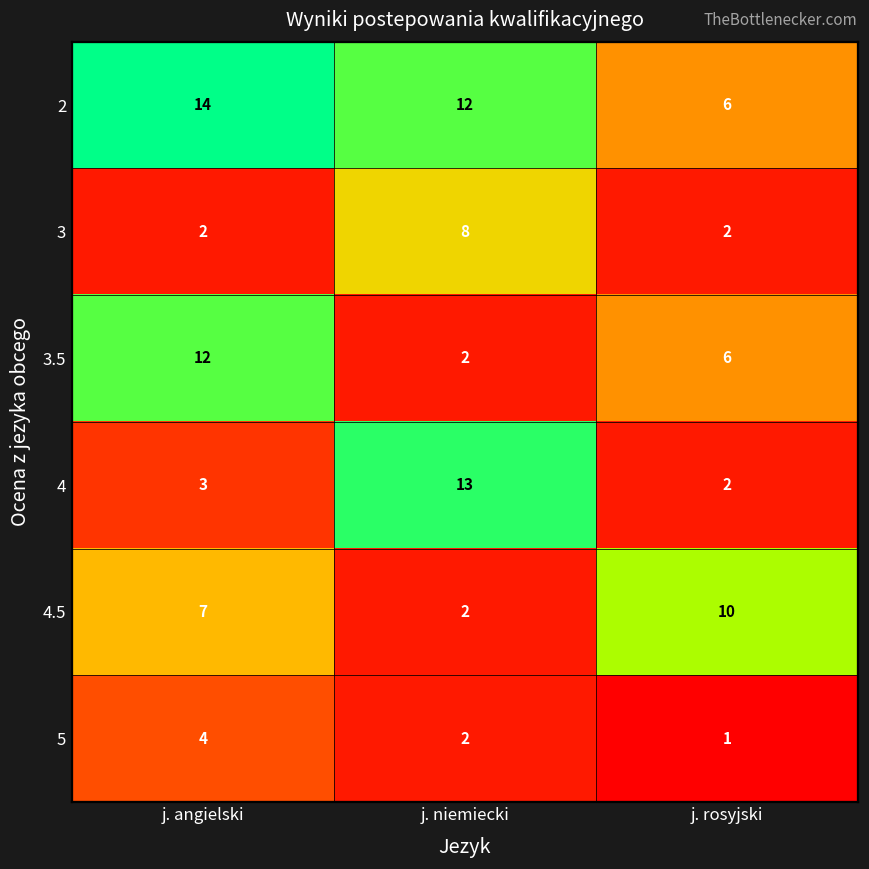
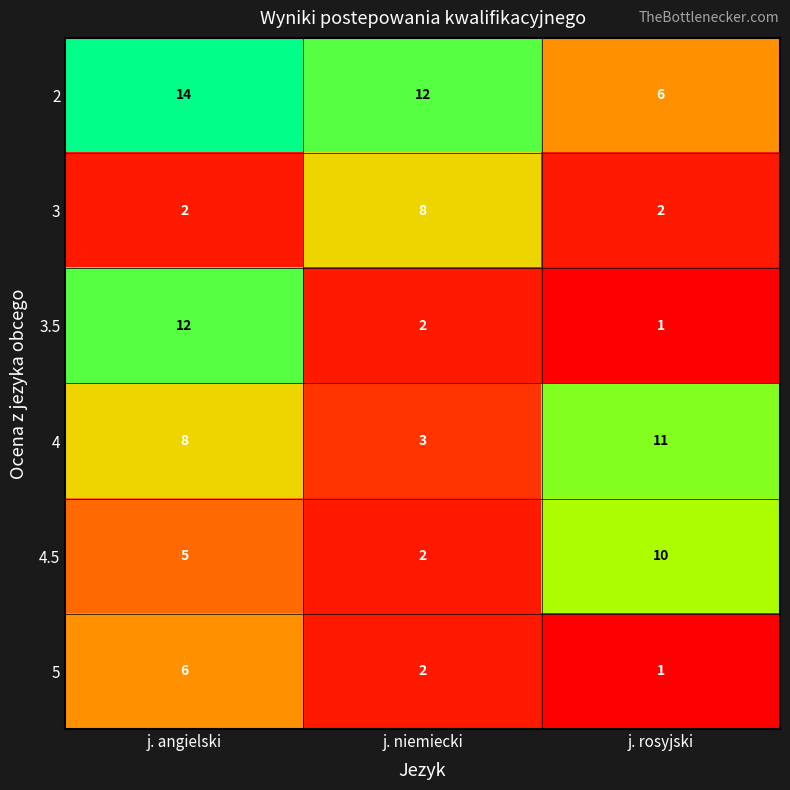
3.5, j. rosyjski: 6 -> 1
4, j. angielski: 3 -> 8
4, j. niemiecki: 13 -> 3
4, j. rosyjski: 2 -> 11
4.5, j. angielski: 7 -> 5
5, j. angielski: 4 -> 6
